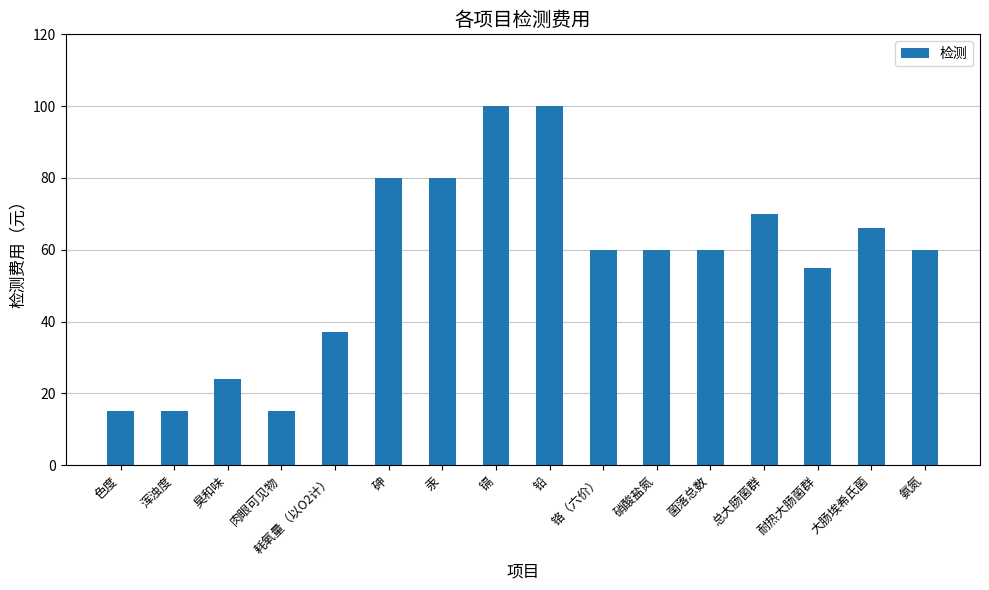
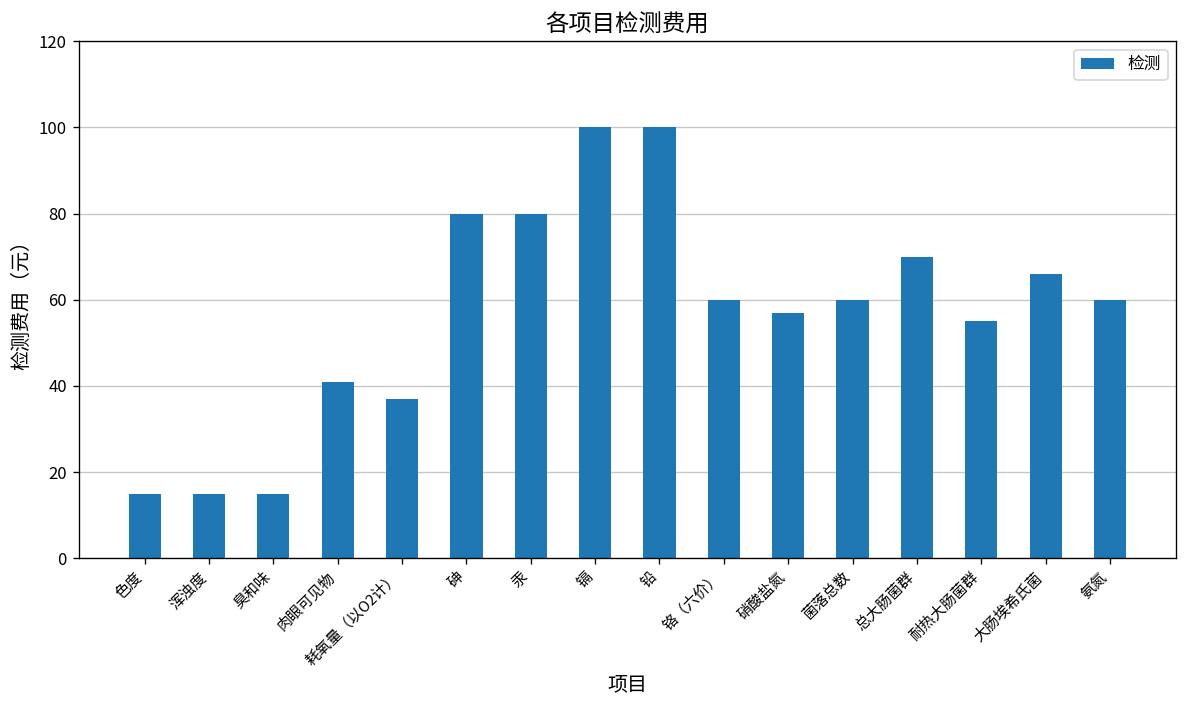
臭和味: 24 -> 15
肉眼可见物: 15 -> 41
硝酸盐氮: 60 -> 57
